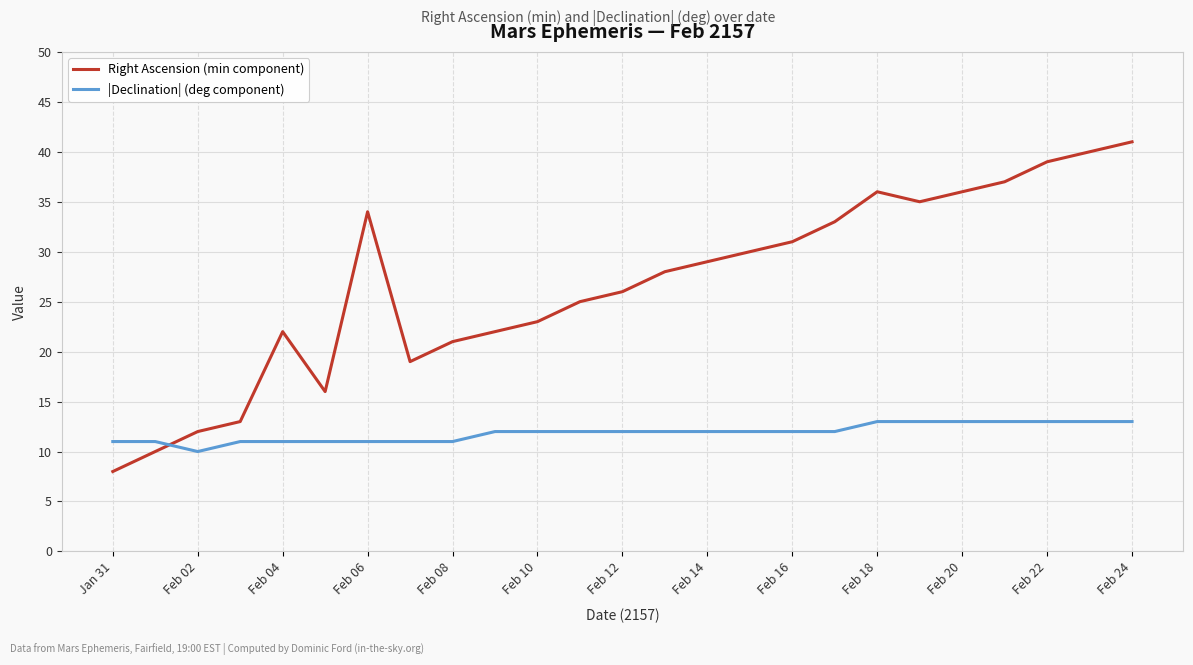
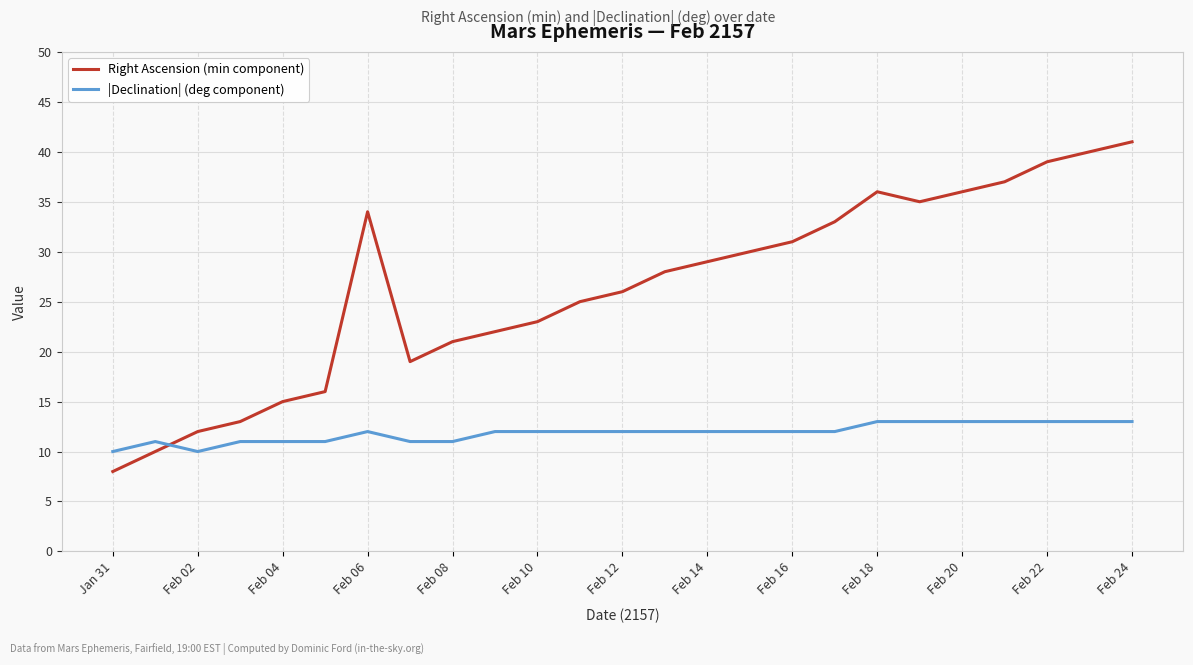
|Declination| (deg component), Jan 31: 11 -> 10
Right Ascension (min component), Feb 04: 22 -> 15
|Declination| (deg component), Feb 06: 11 -> 12
